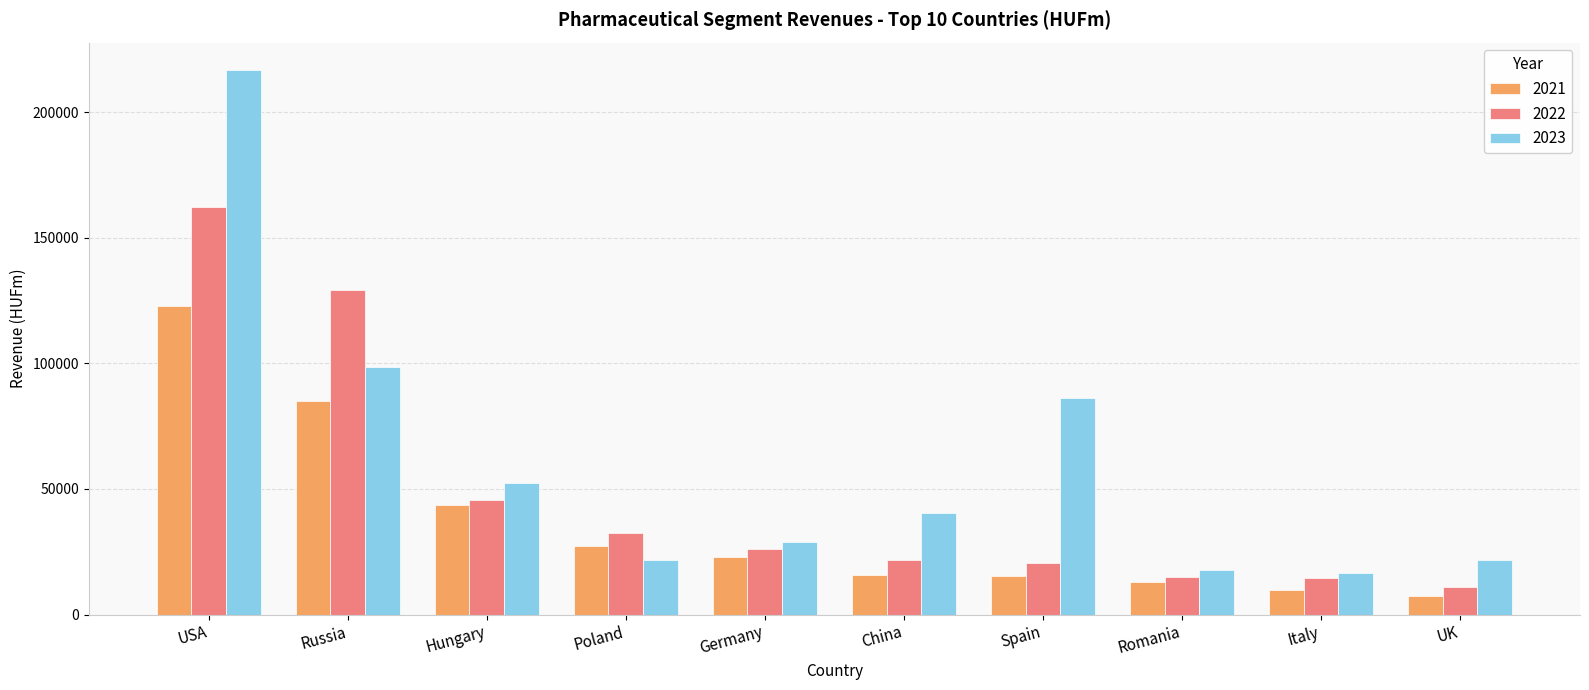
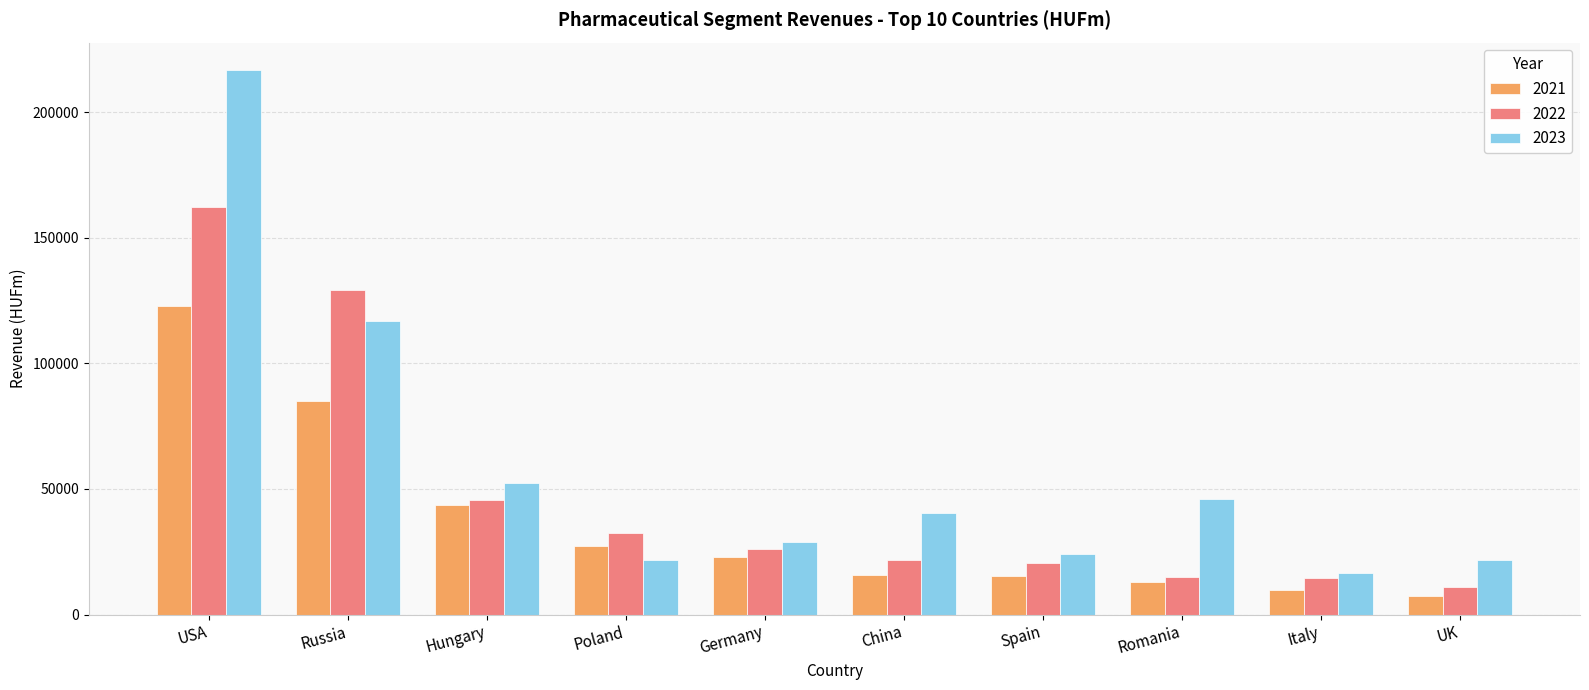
2023, Russia: 99000 -> 117000
2023, Spain: 86000 -> 24000
2023, Romania: 18000 -> 46000
